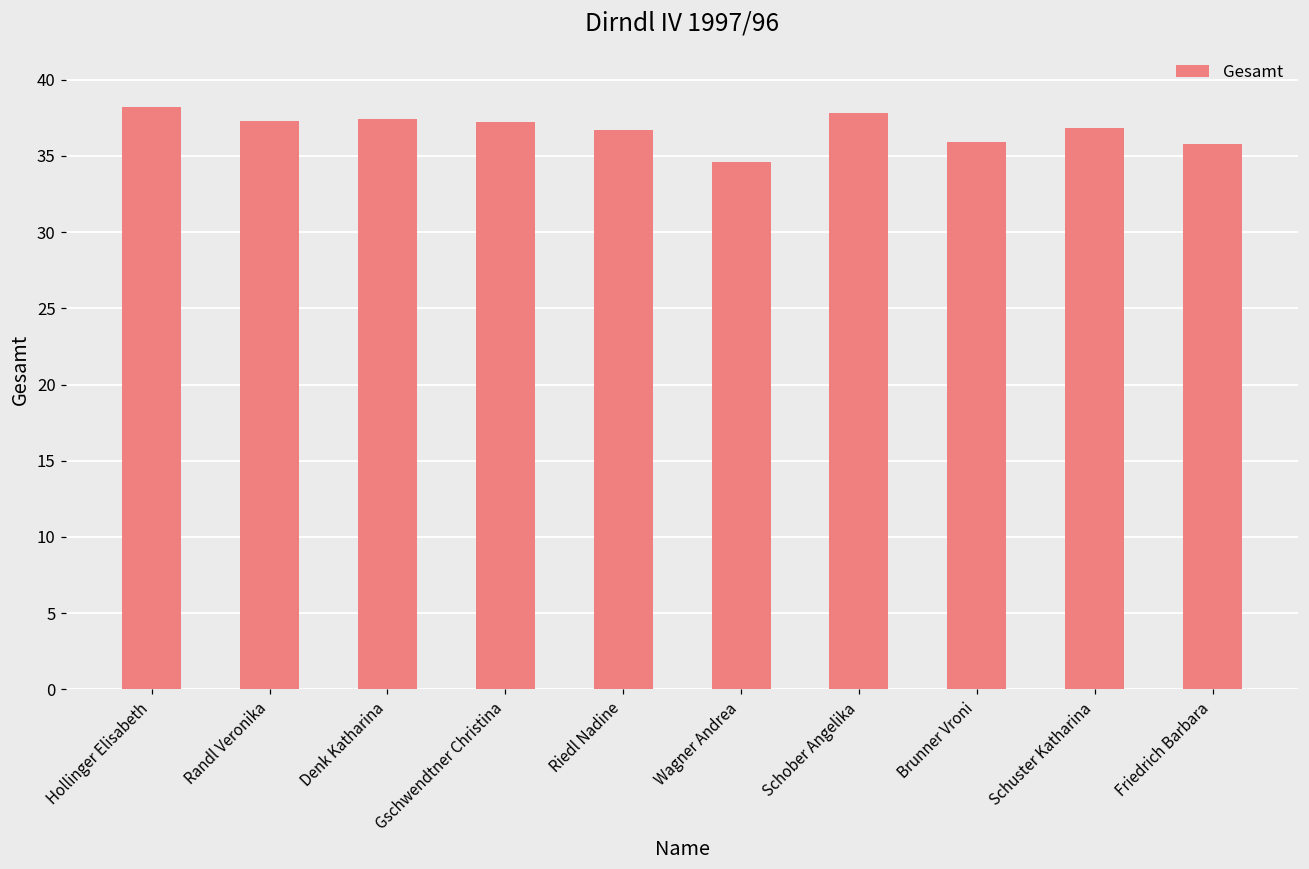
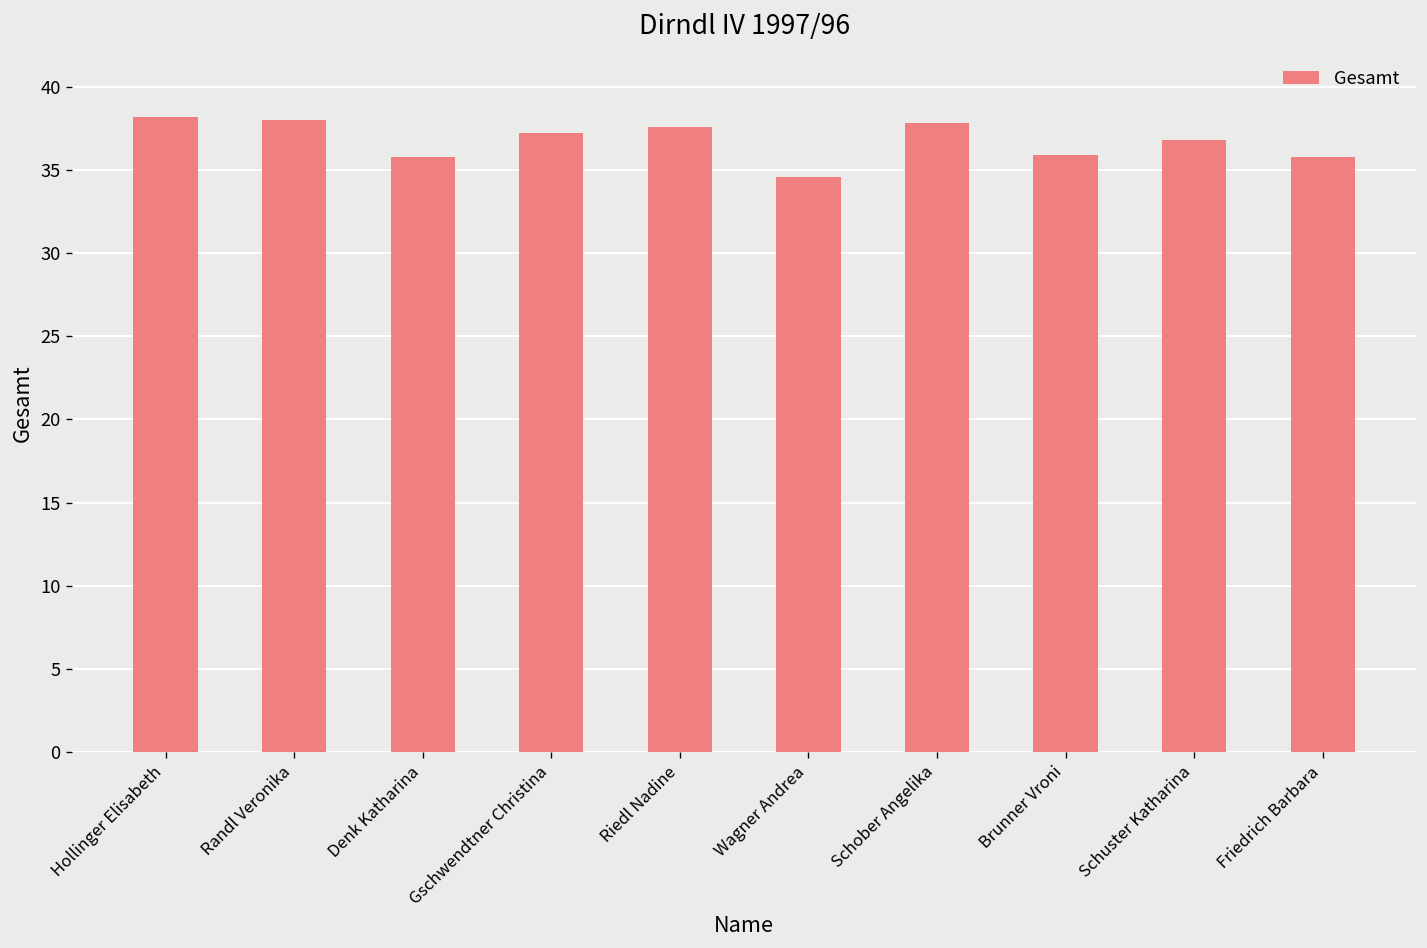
Randl Veronika: 37.3 -> 38.0
Denk Katharina: 37.4 -> 35.8
Riedl Nadine: 36.7 -> 37.6
